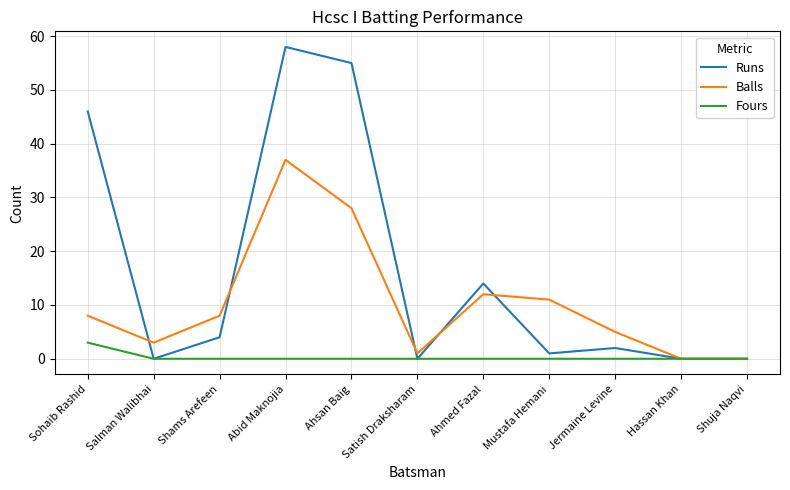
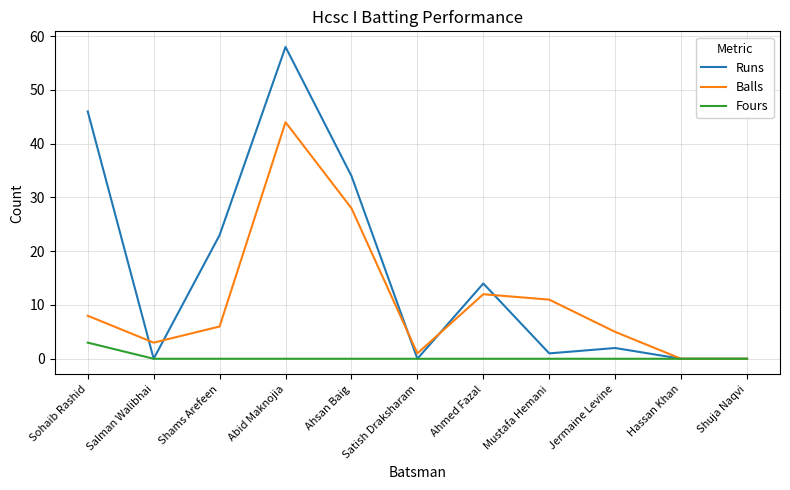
Runs, Shams Arefeen: 4 -> 23
Balls, Shams Arefeen: 8 -> 6
Balls, Abid Maknojia: 37 -> 44
Runs, Ahsan Baig: 55 -> 34
